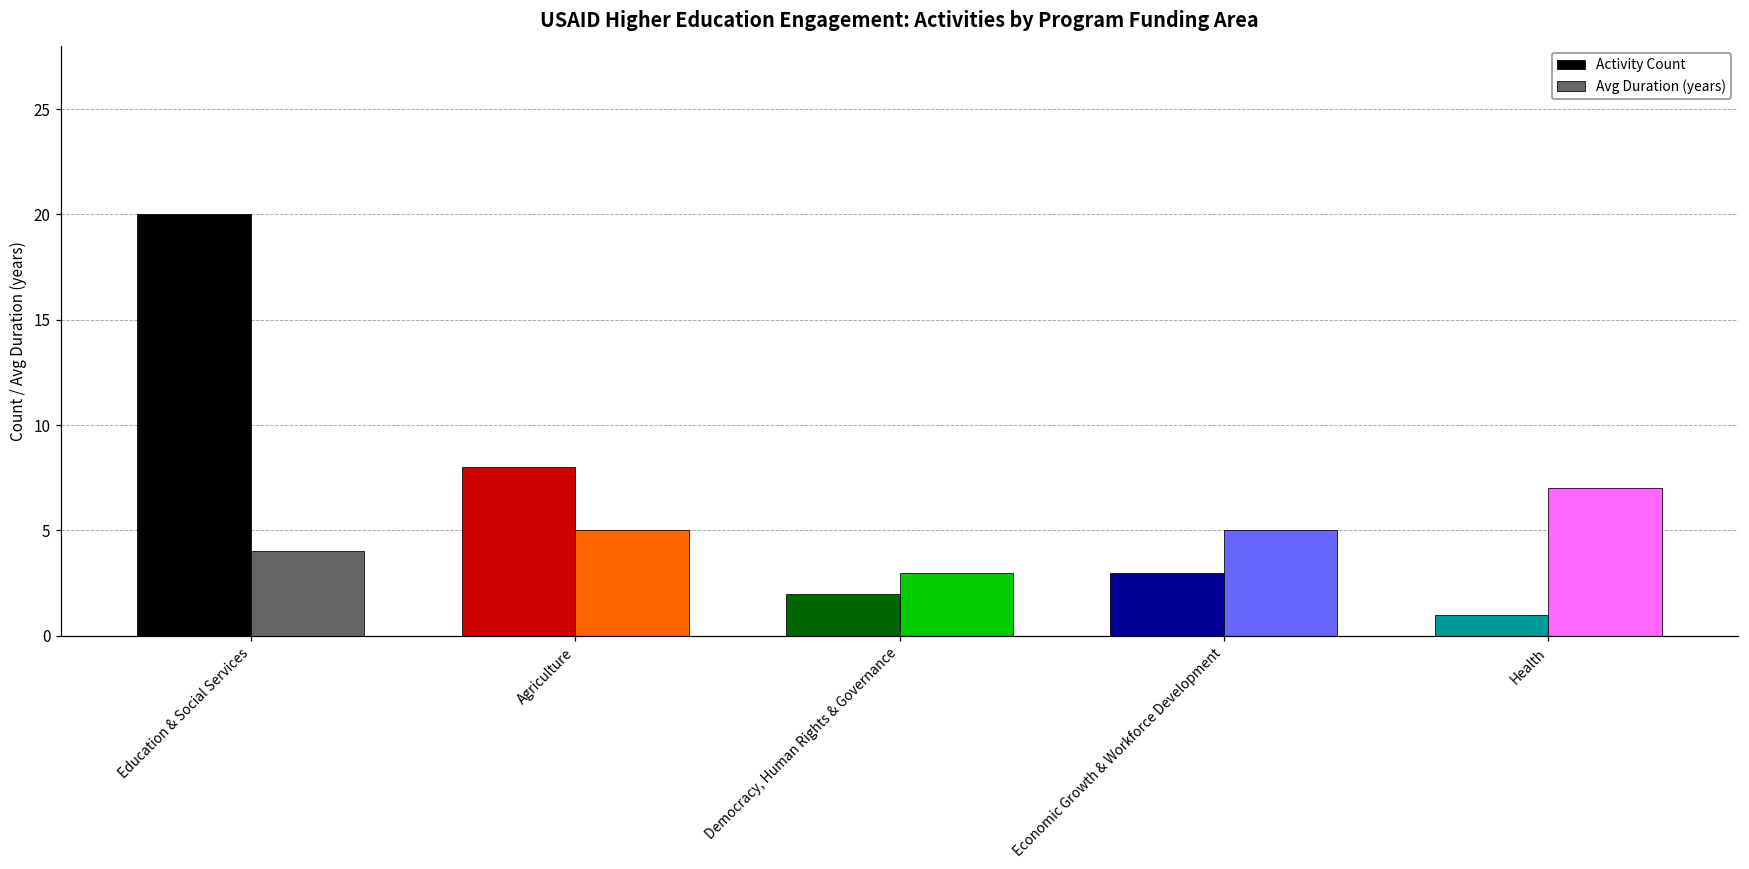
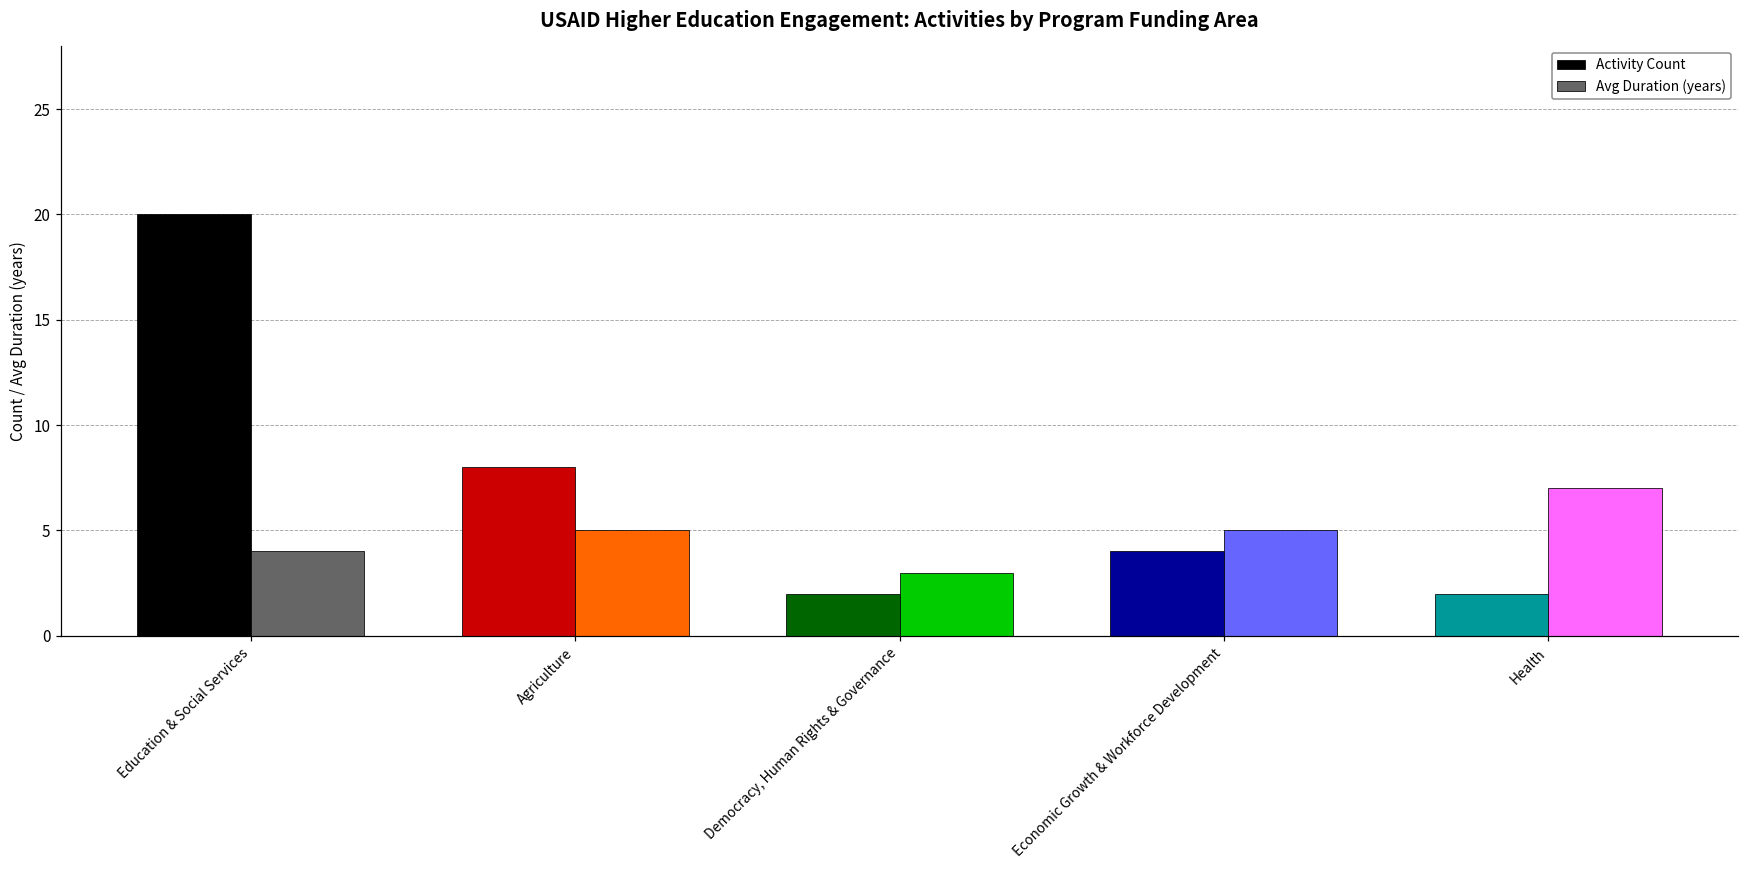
Activity Count, Economic Growth & Workforce Development: 3 -> 4
Activity Count, Health: 1 -> 2
